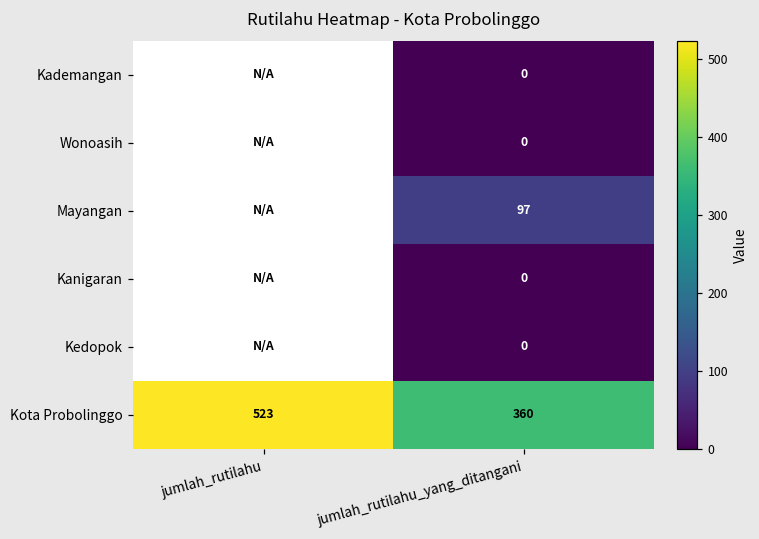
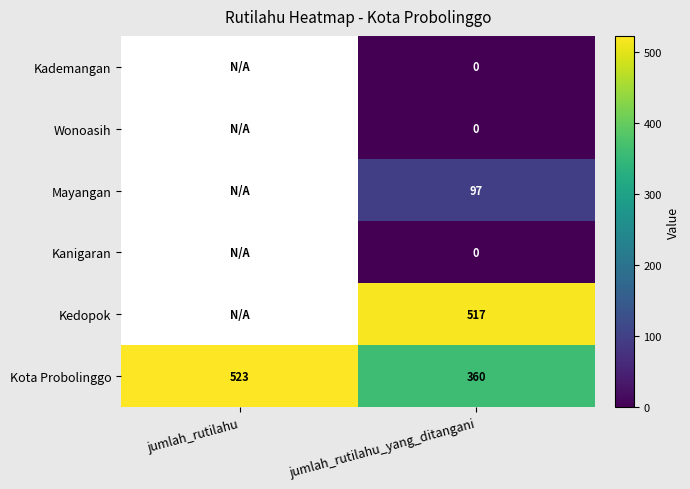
Kedopok, jumlah_rutilahu_yang_ditangani: 0 -> 517
